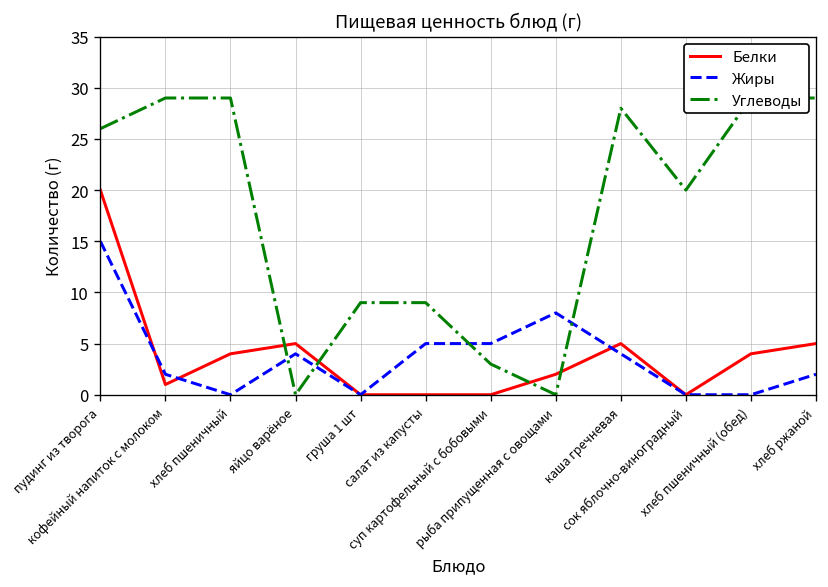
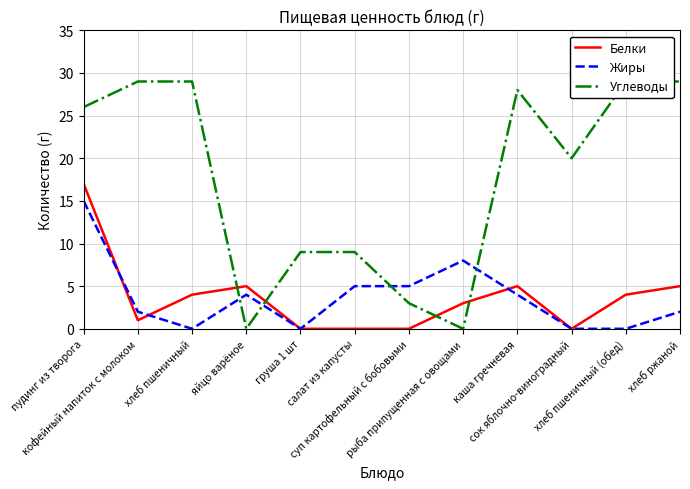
Белки, пудинг из творога: 20 -> 17
Белки, рыба припущенная с овощами: 2 -> 3
